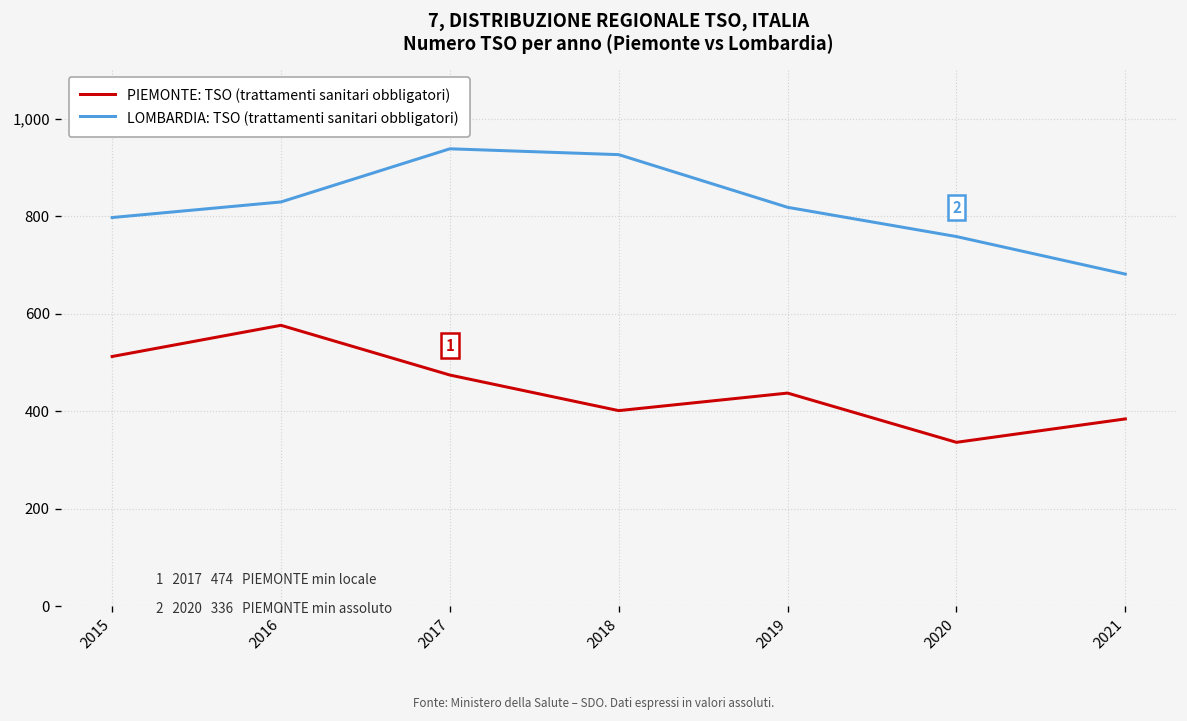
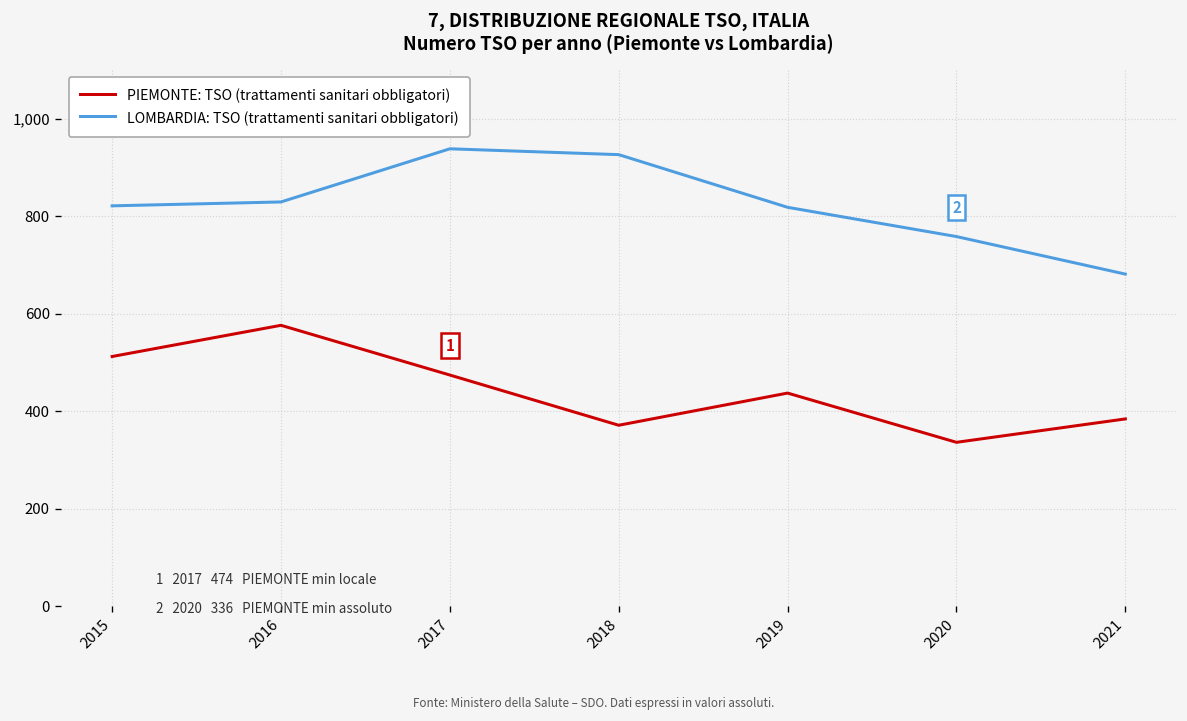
LOMBARDIA: TSO (trattamenti sanitari obbligatori), 2015: 800 -> 820
PIEMONTE: TSO (trattamenti sanitari obbligatori), 2018: 400 -> 370
